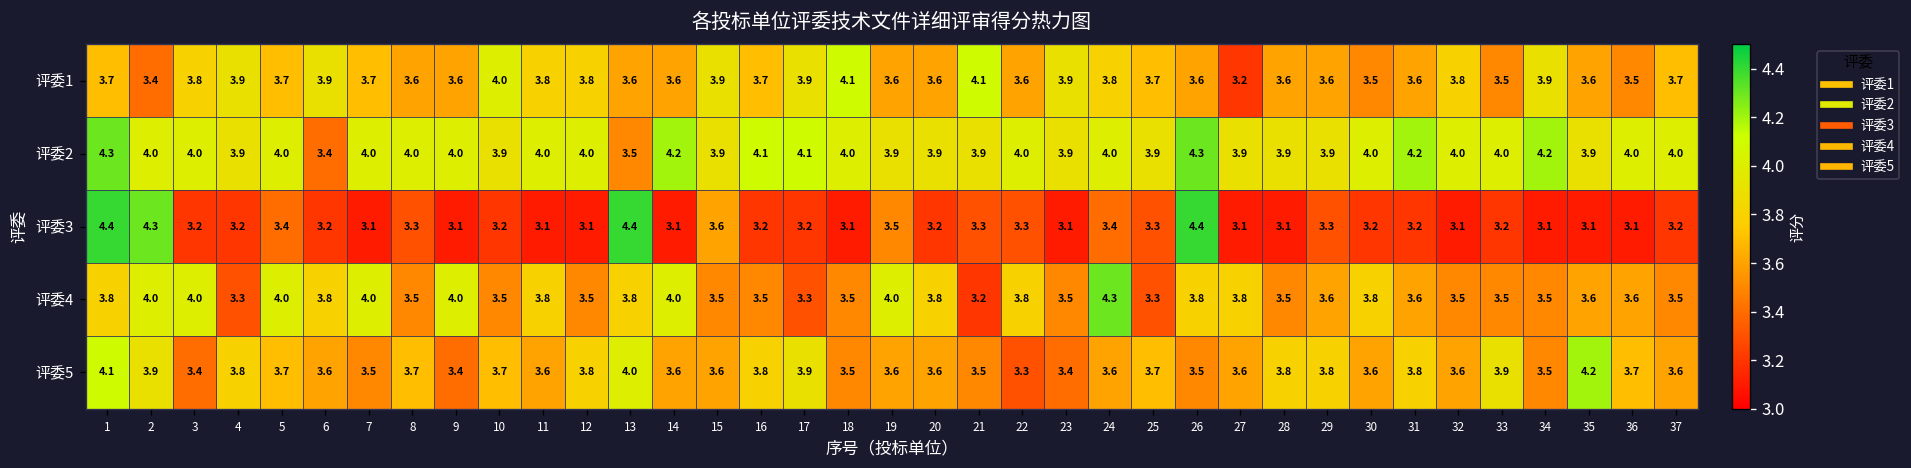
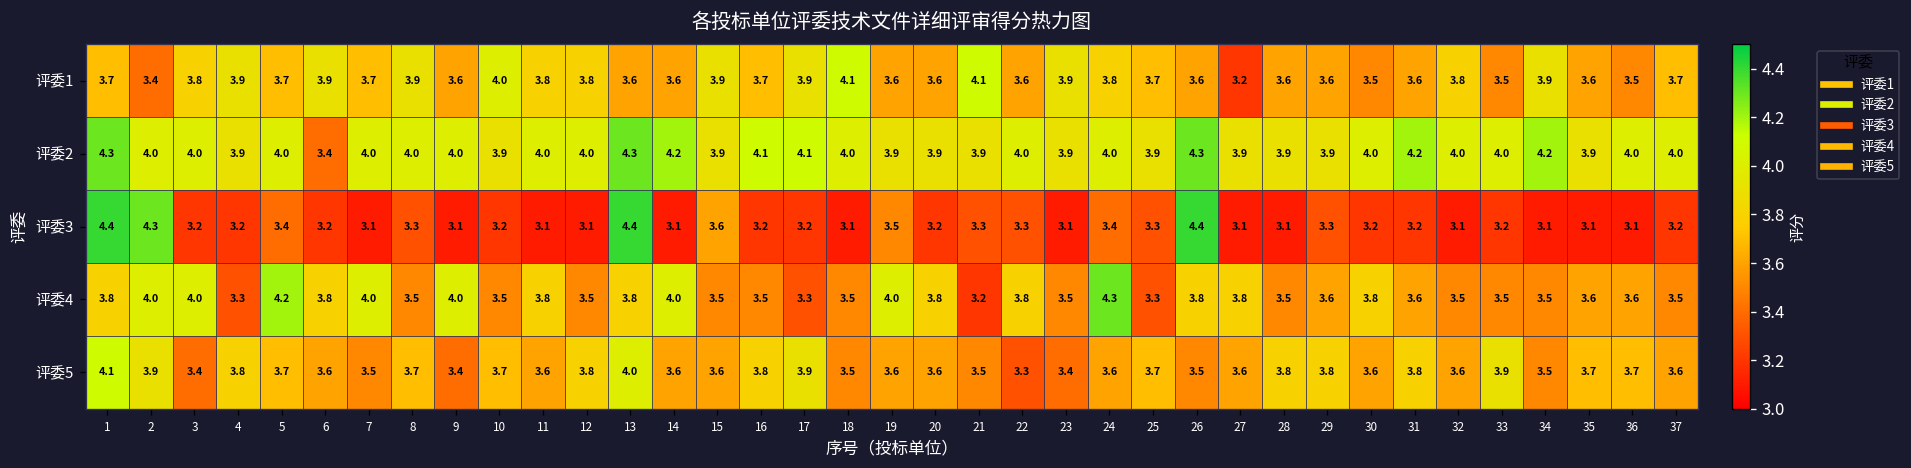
评委1, 8: 3.6 -> 3.9
评委2, 13: 3.5 -> 4.3
评委4, 5: 4.0 -> 4.2
评委5, 35: 4.2 -> 3.7
